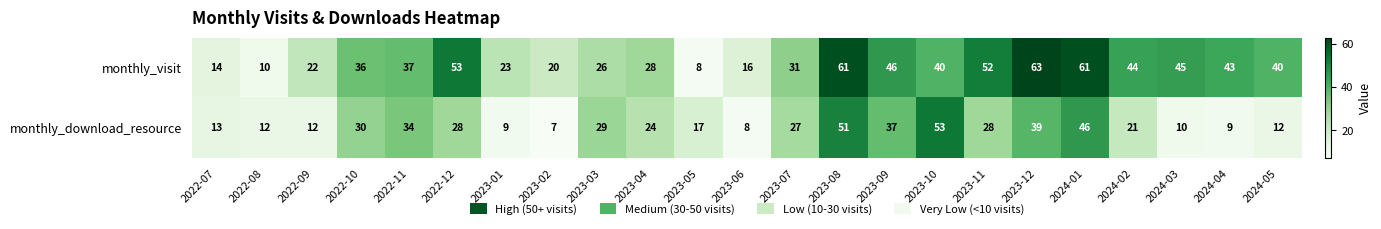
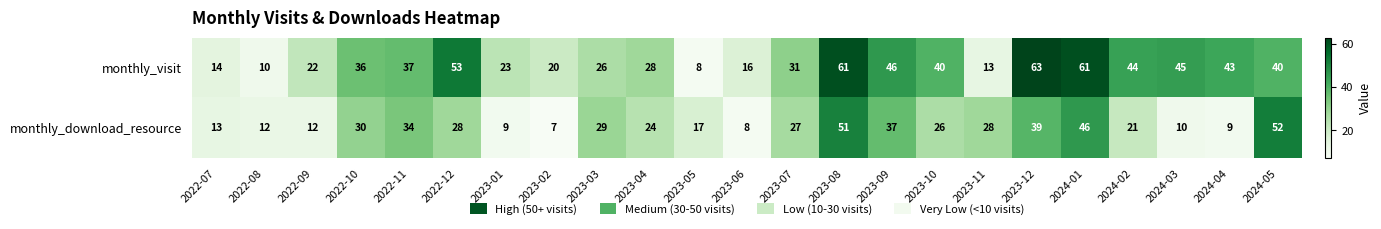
monthly_visit, 2023-11: 52 -> 13
monthly_download_resource, 2023-10: 53 -> 26
monthly_download_resource, 2024-05: 12 -> 52
